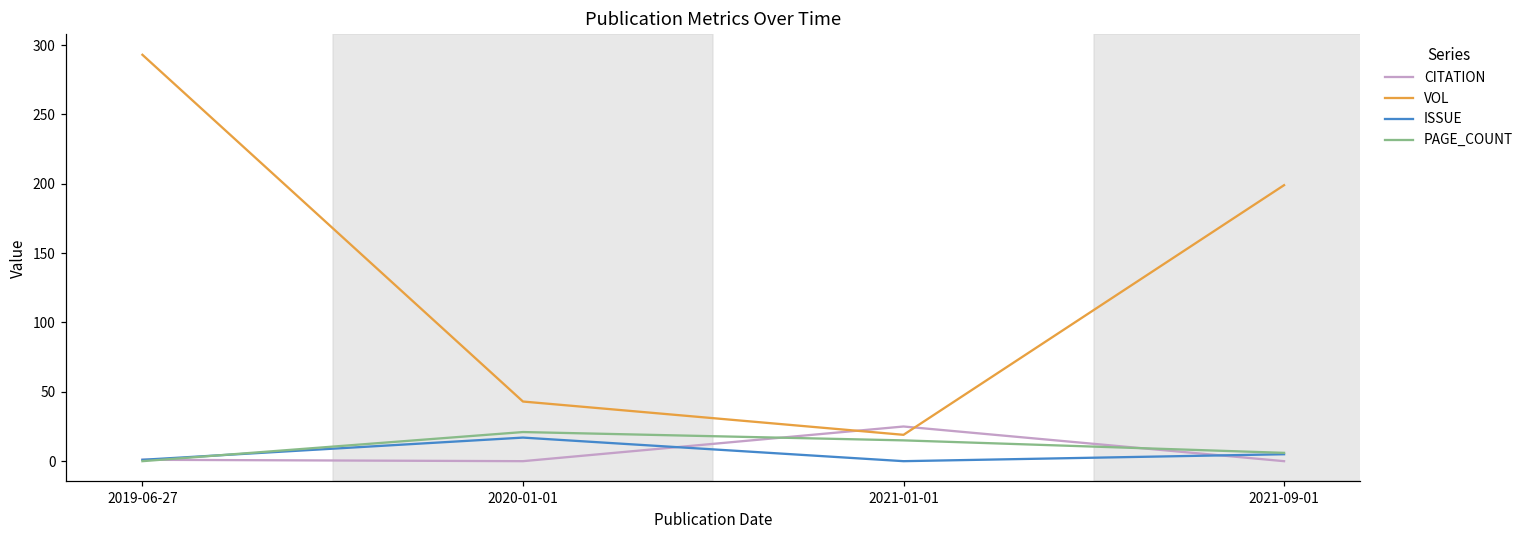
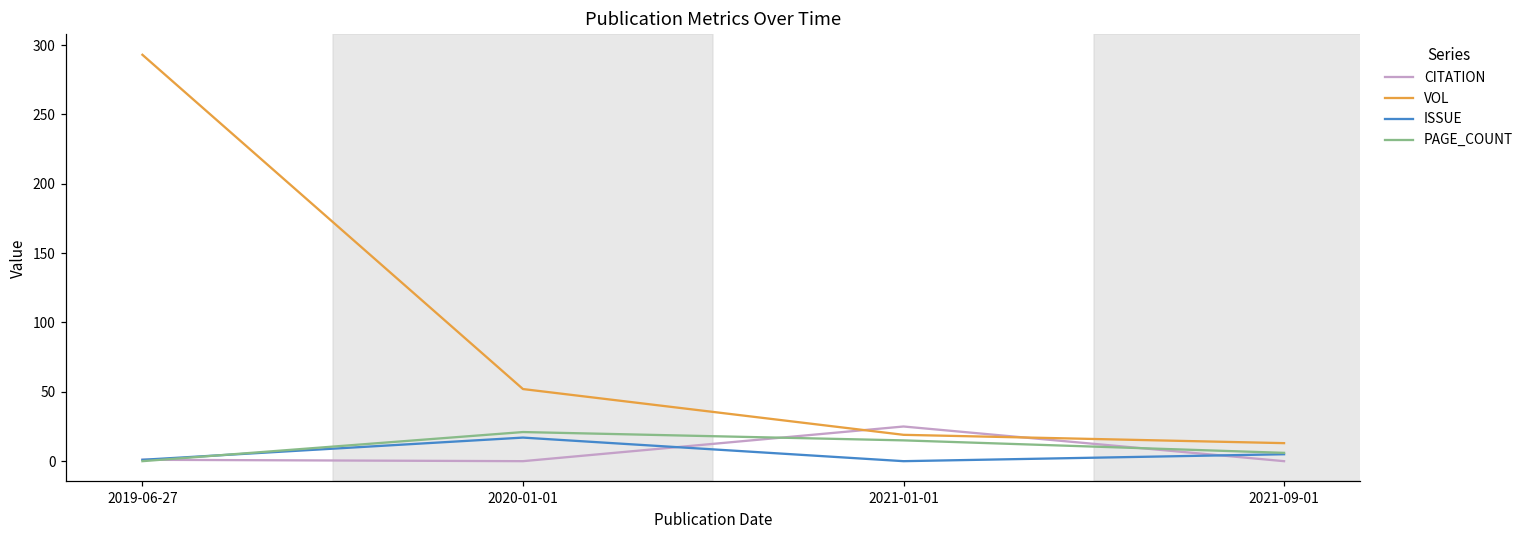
VOL, 2020-01-01: 43 -> 52
VOL, 2021-09-01: 199 -> 13
